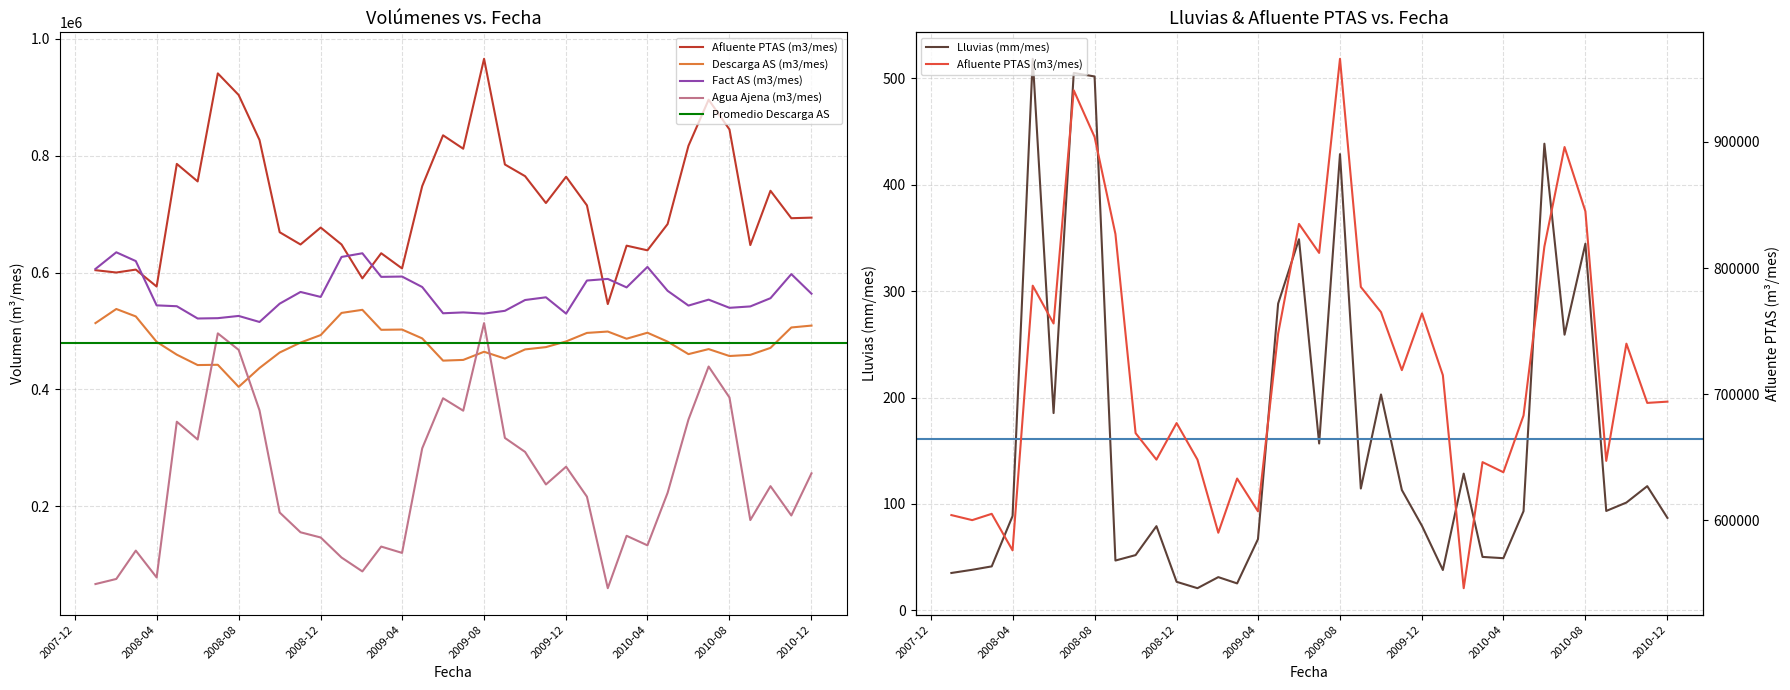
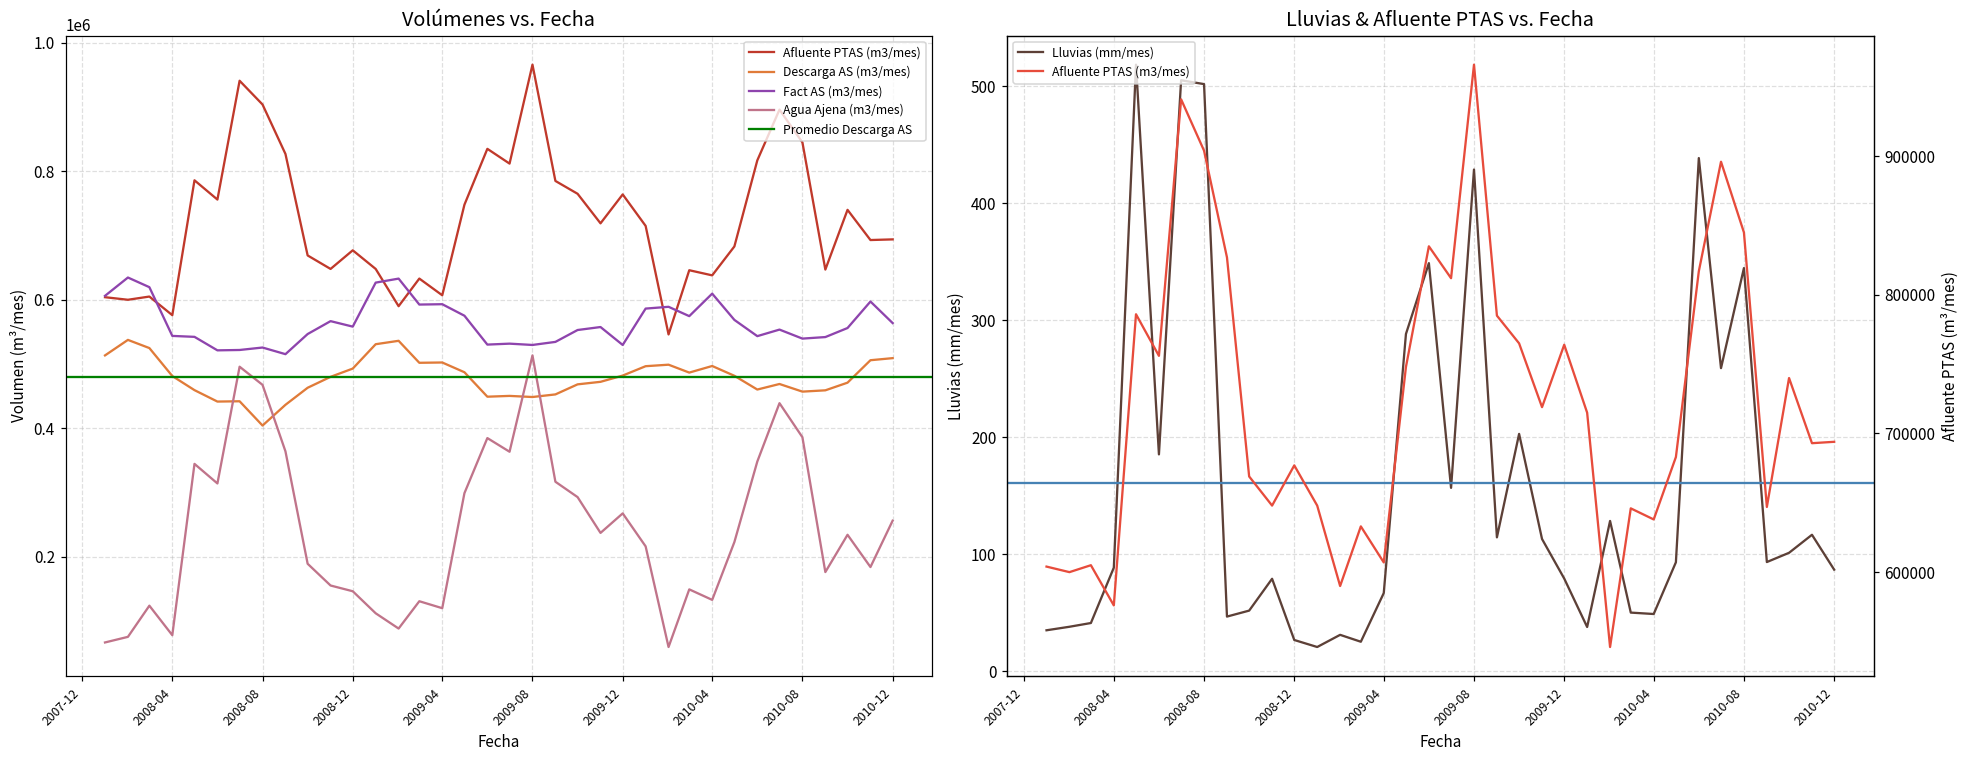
Volúmenes vs. Fecha, Descarga AS (m3/mes), 2009-08: 460000 -> 450000
